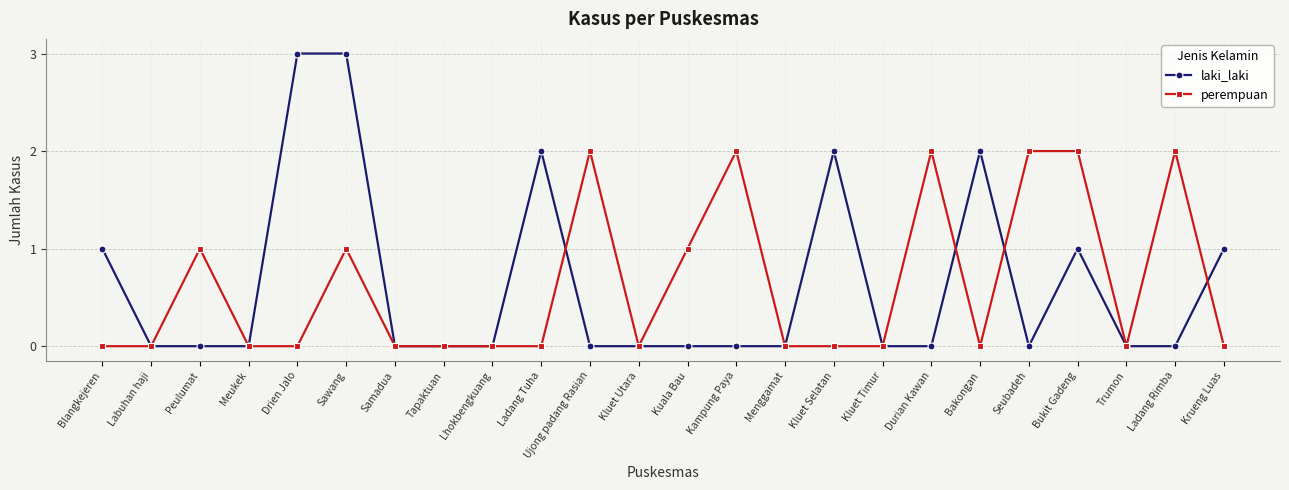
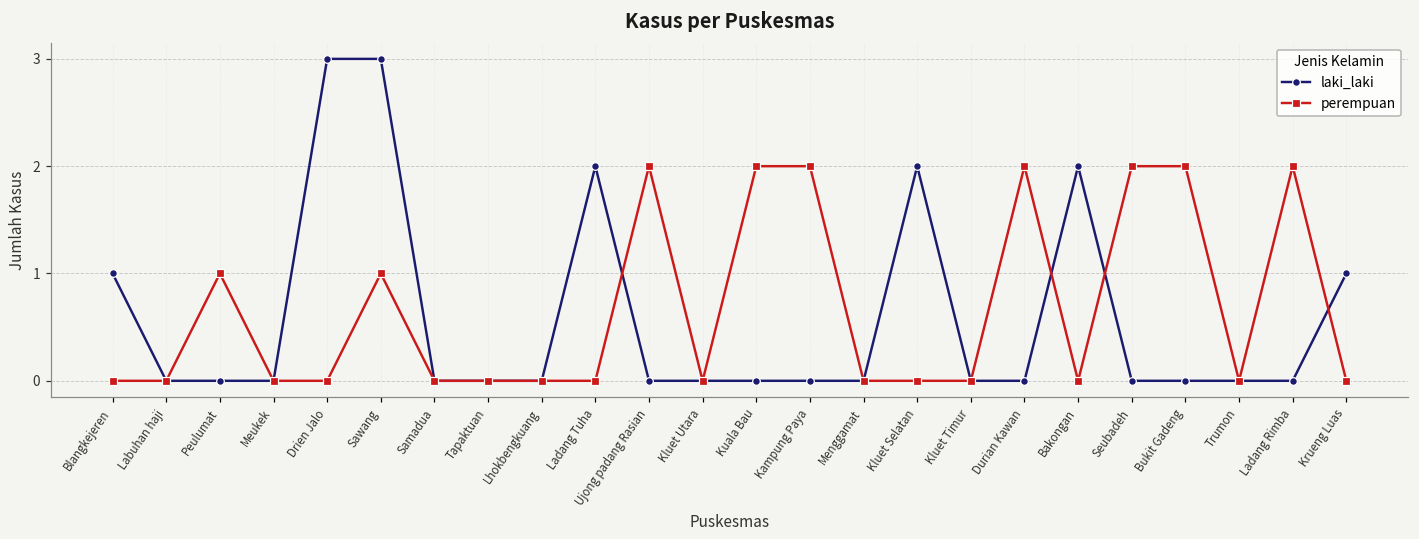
perempuan, Kuala Bau: 1 -> 2
laki_laki, Bukit Gadeng: 1 -> 0
